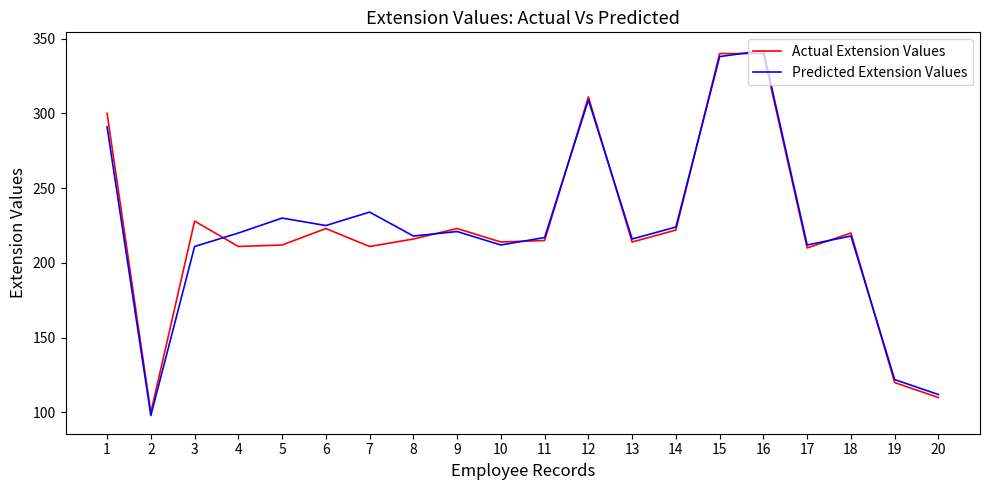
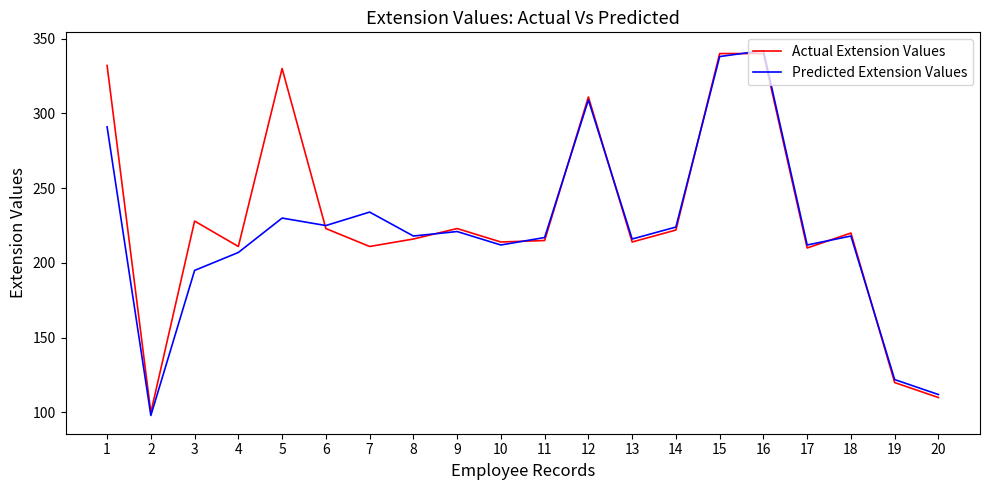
Actual Extension Values, 1: 300 -> 332
Predicted Extension Values, 3: 211 -> 195
Predicted Extension Values, 4: 220 -> 207
Actual Extension Values, 5: 212 -> 330
